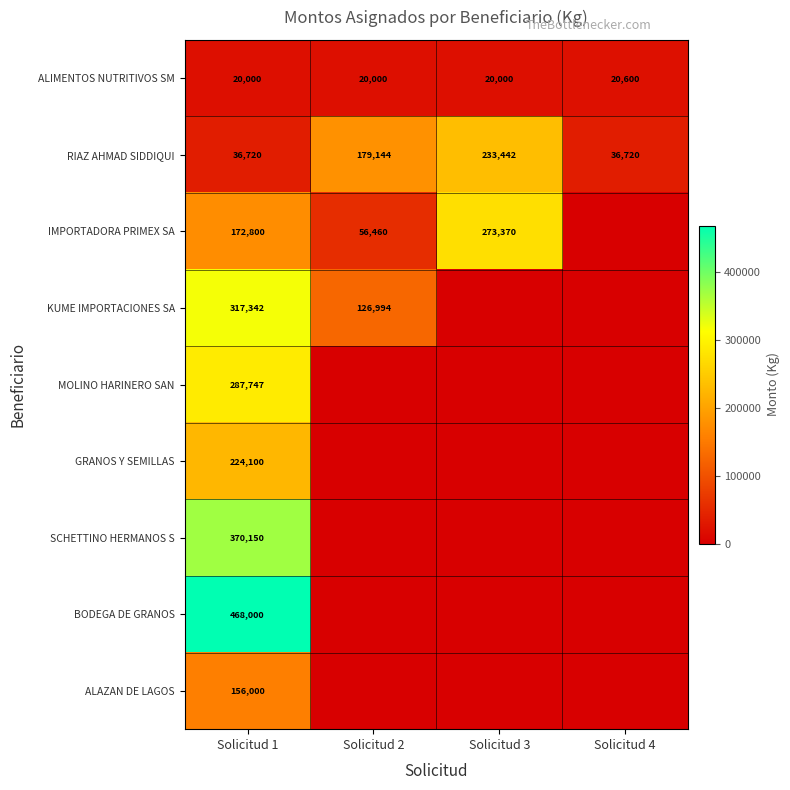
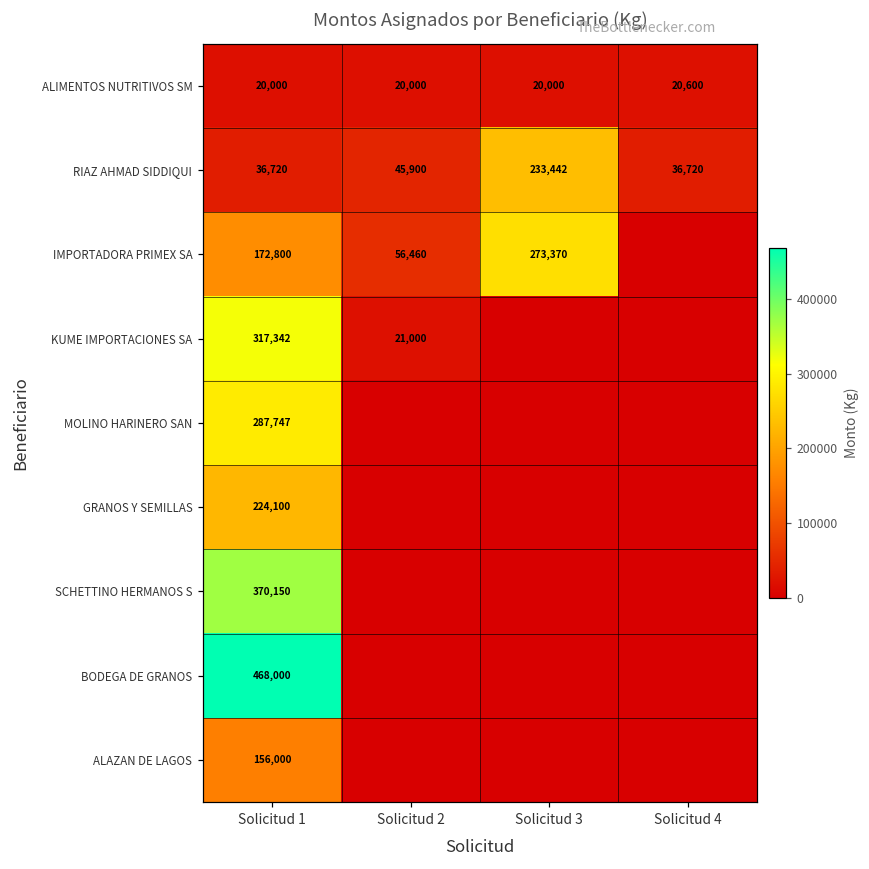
RIAZ AHMAD SIDDIQUI, Solicitud 2: 179,144 -> 45,900
KUME IMPORTACIONES SA, Solicitud 2: 126,994 -> 21,000
